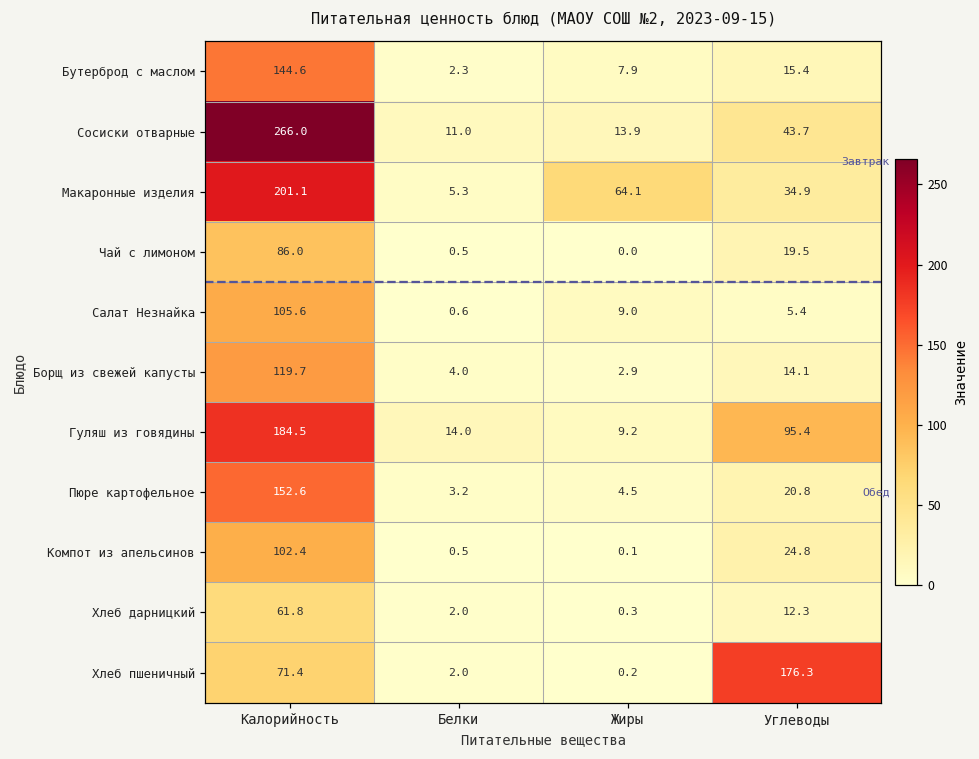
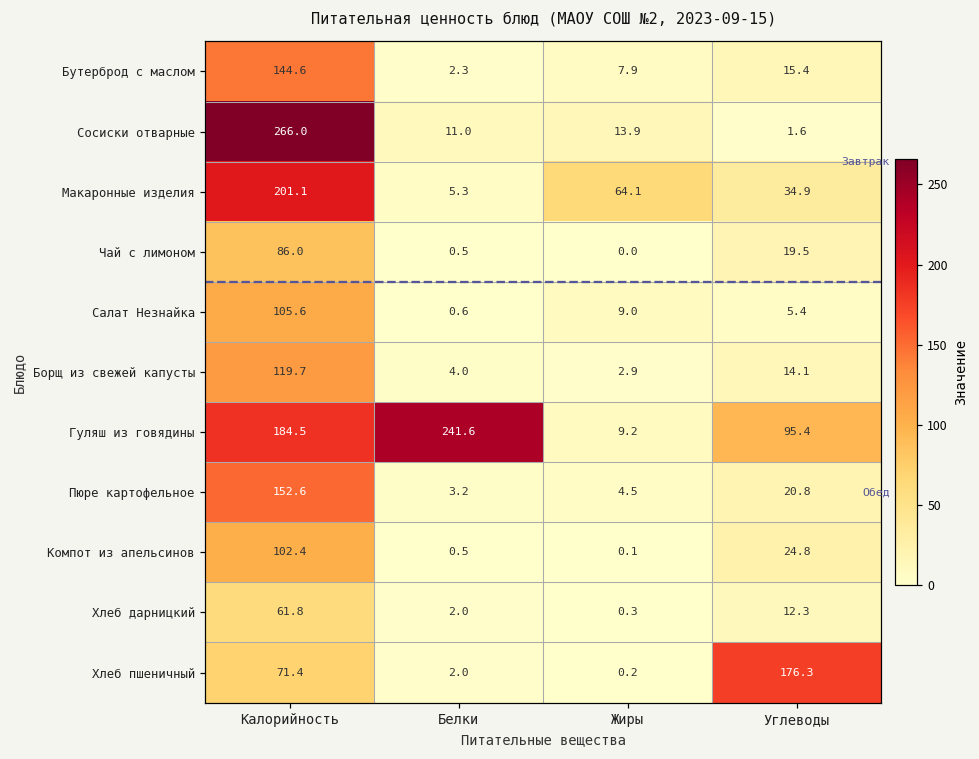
Сосиски отварные, Углеводы: 43.7 -> 1.6
Гуляш из говядины, Белки: 14.0 -> 241.6
